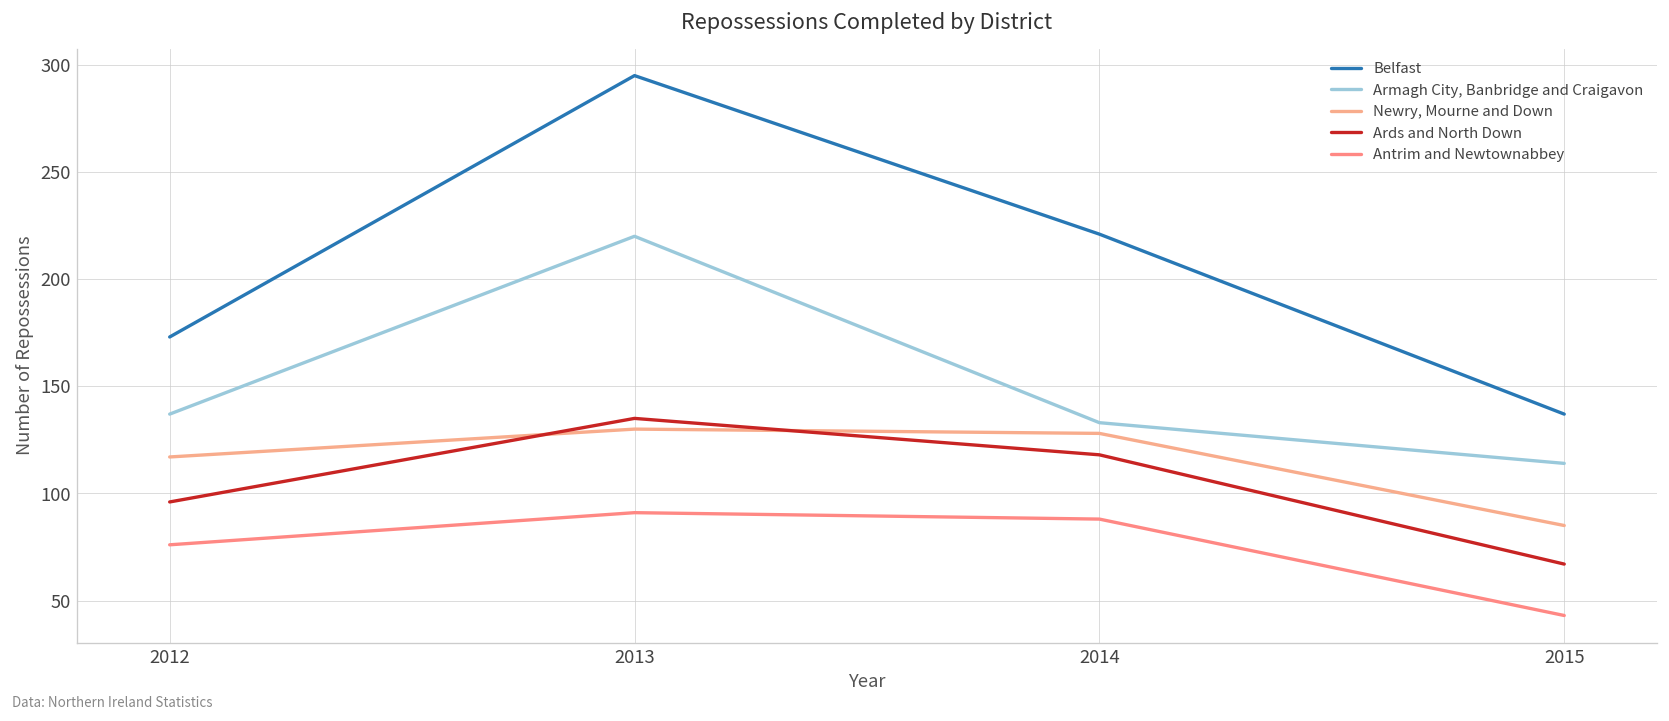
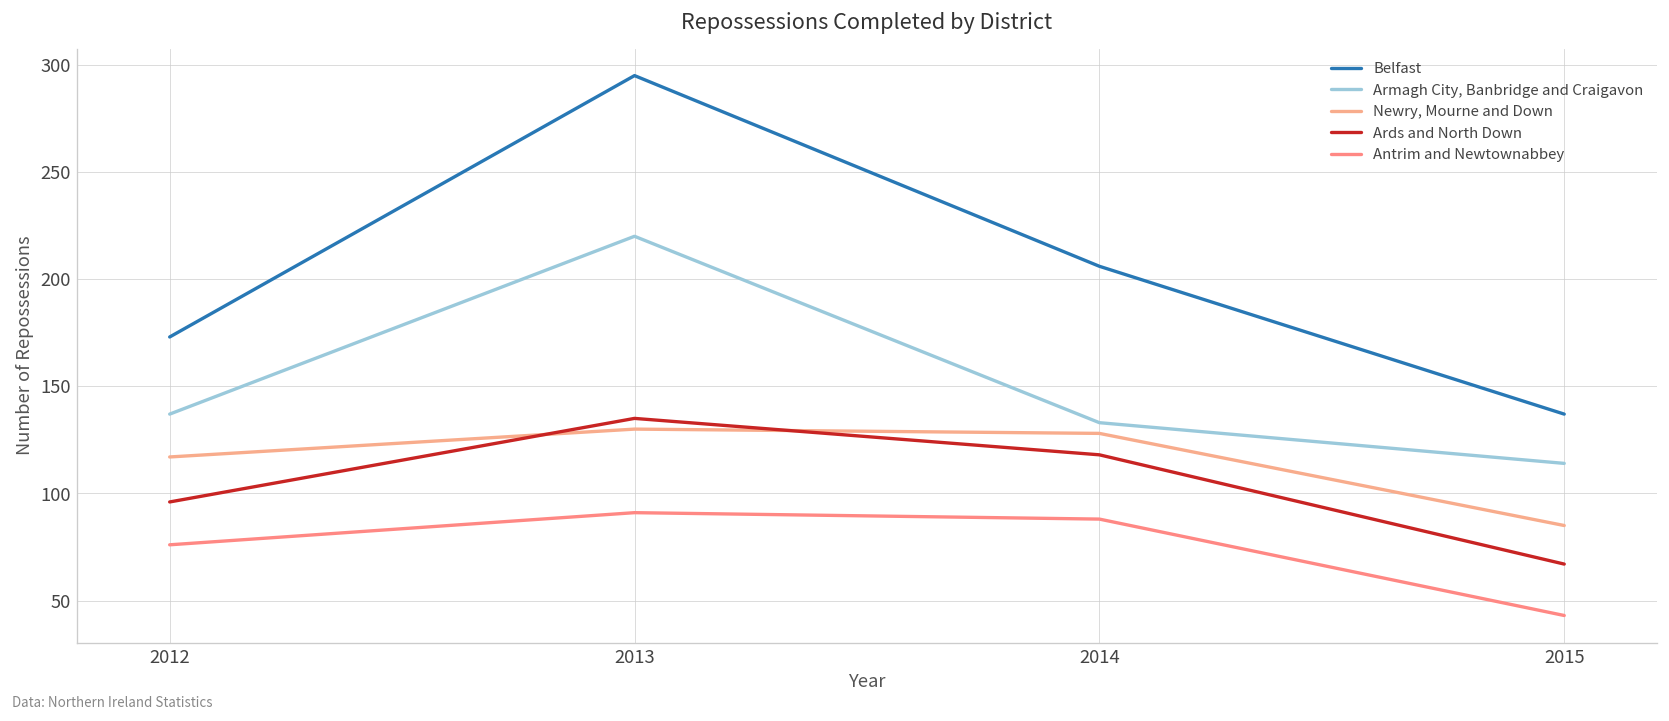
Belfast, 2014: 221 -> 206
